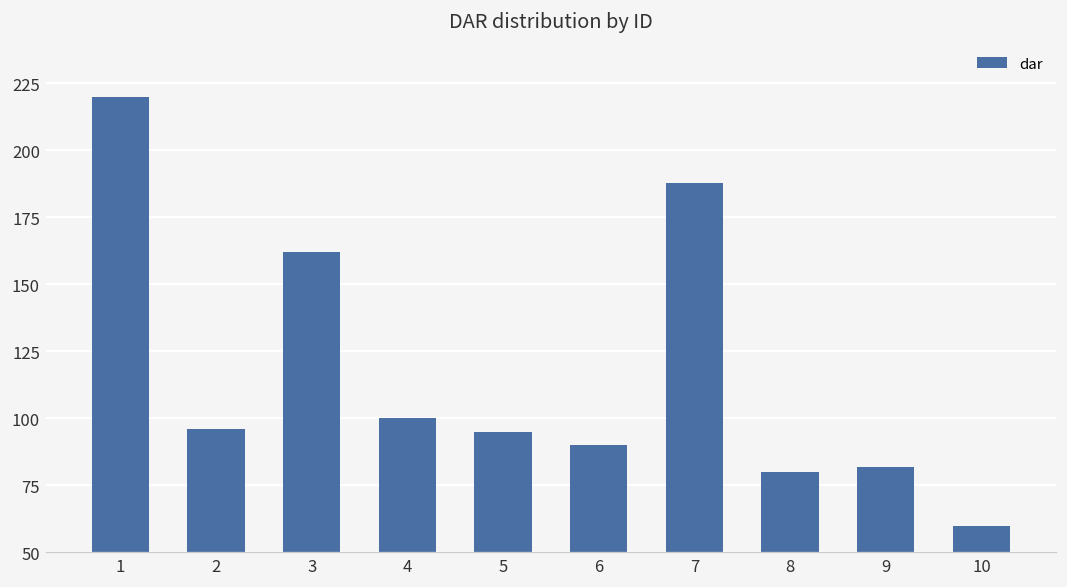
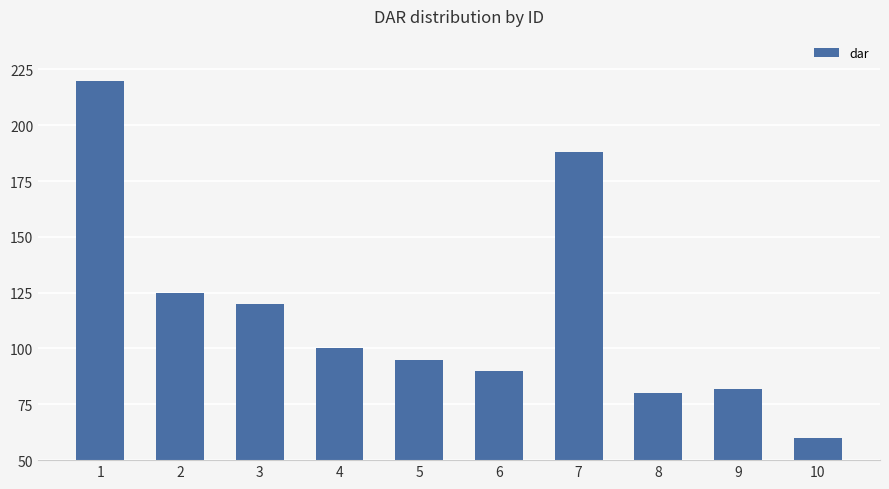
2: 96 -> 125
3: 162 -> 120
